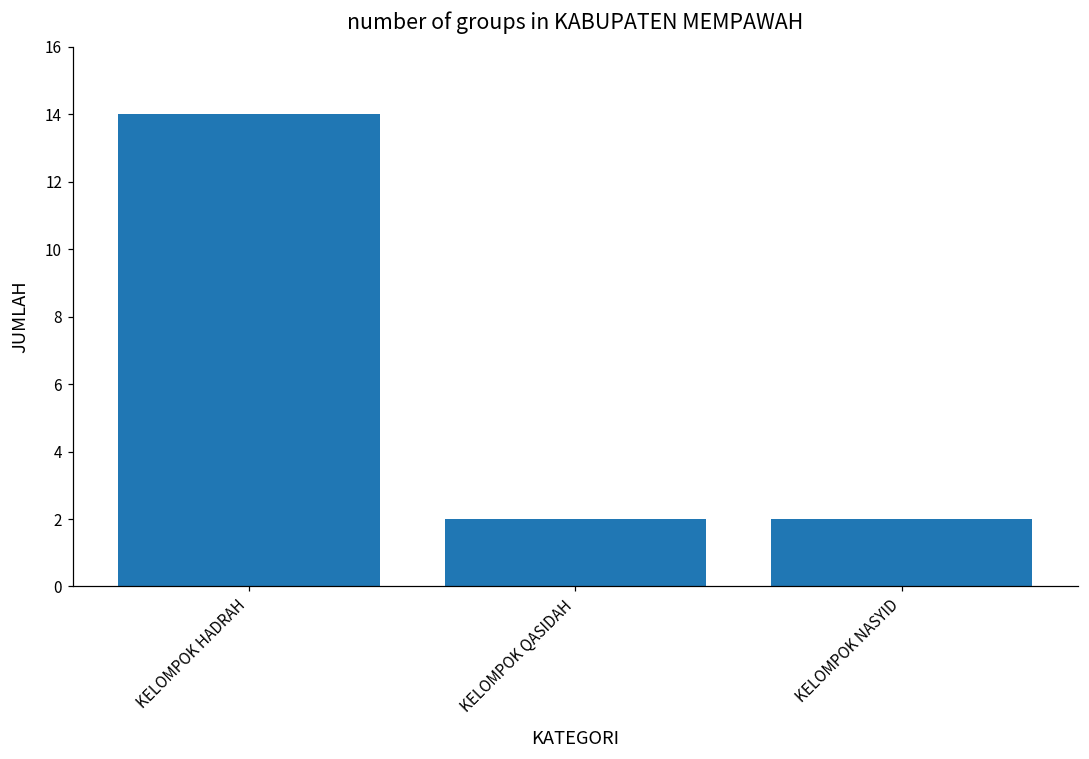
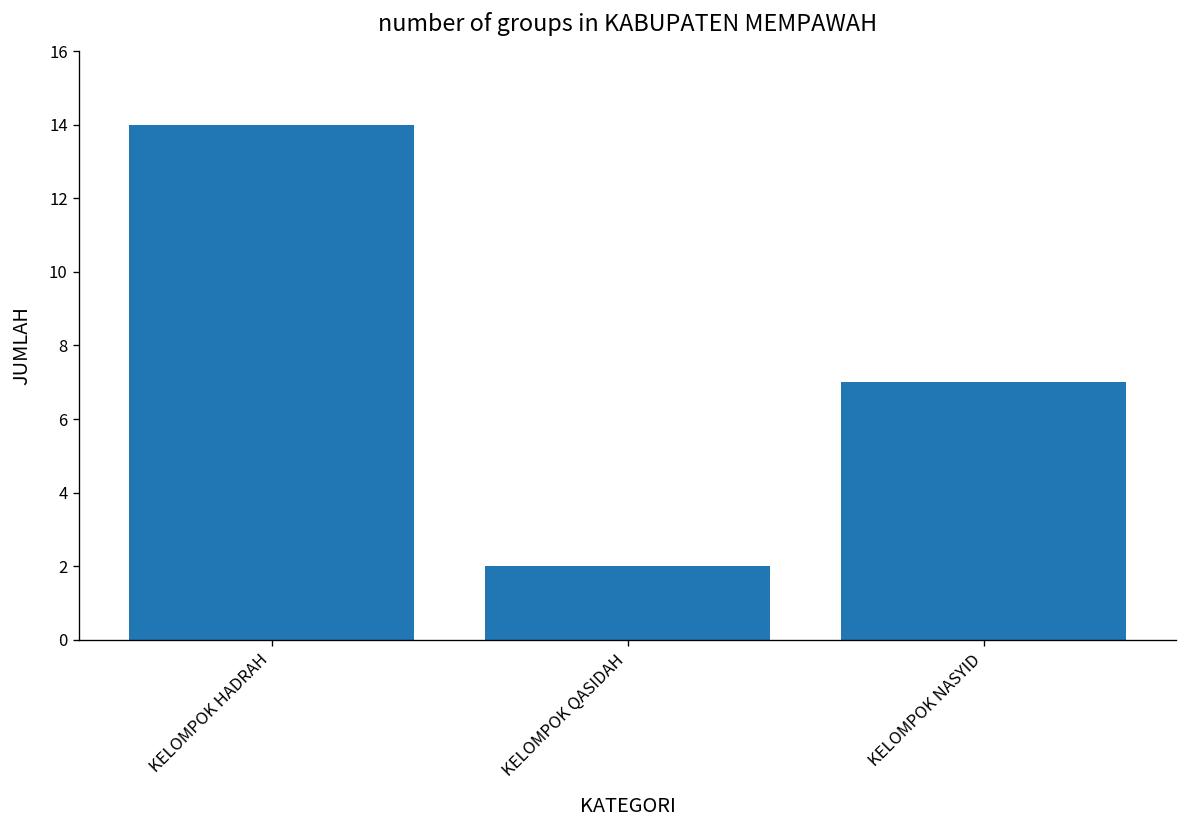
KELOMPOK NASYID: 2 -> 7
